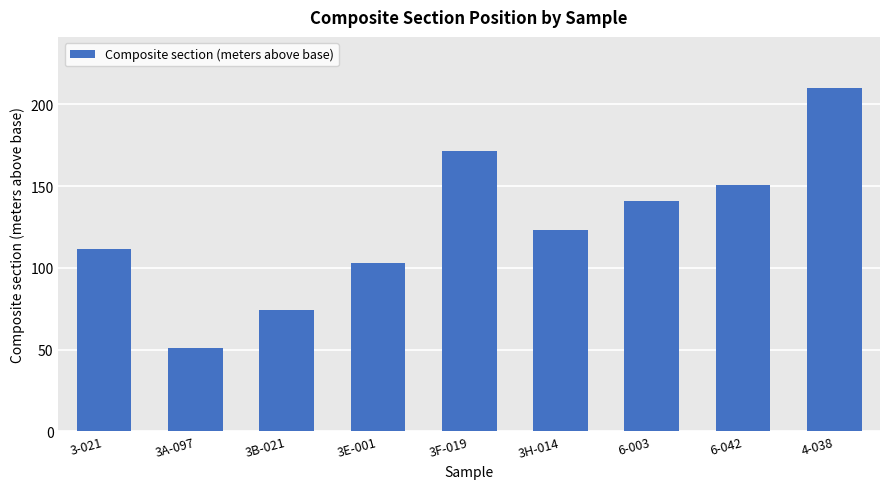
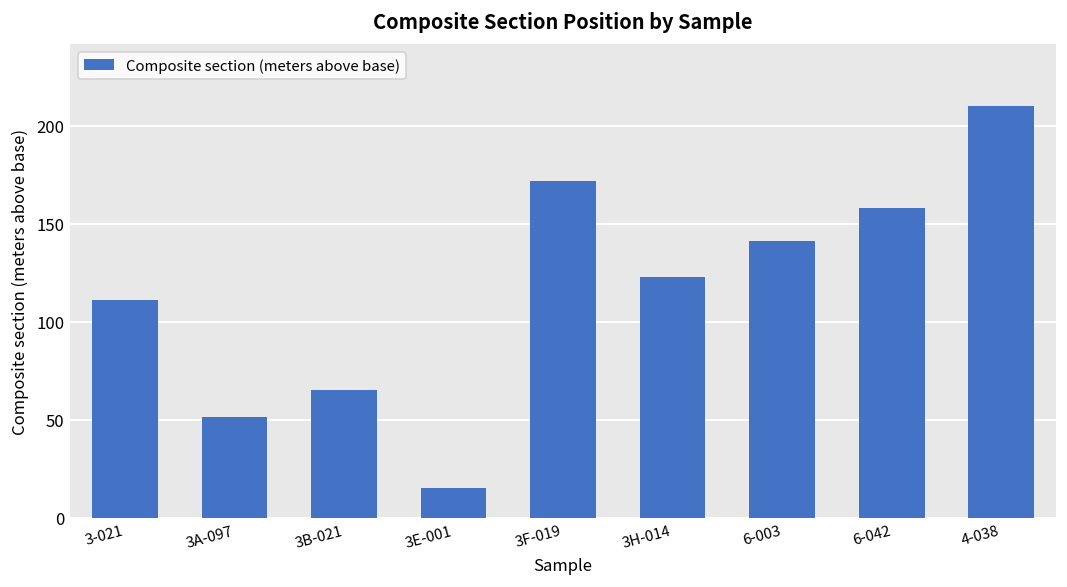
3B-021: 75 -> 65
3E-001: 103 -> 15
6-042: 151 -> 158
